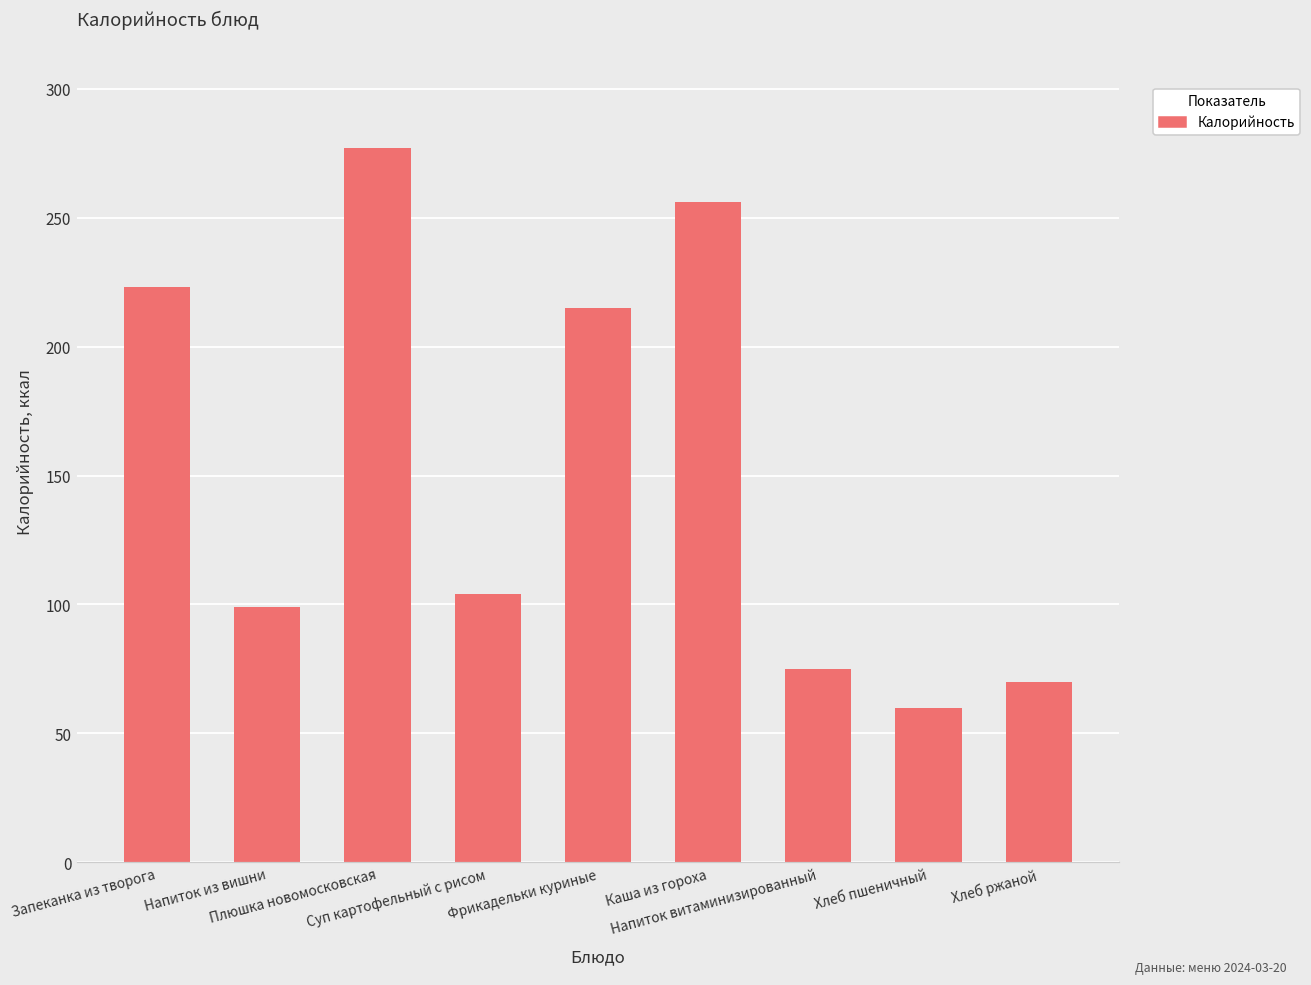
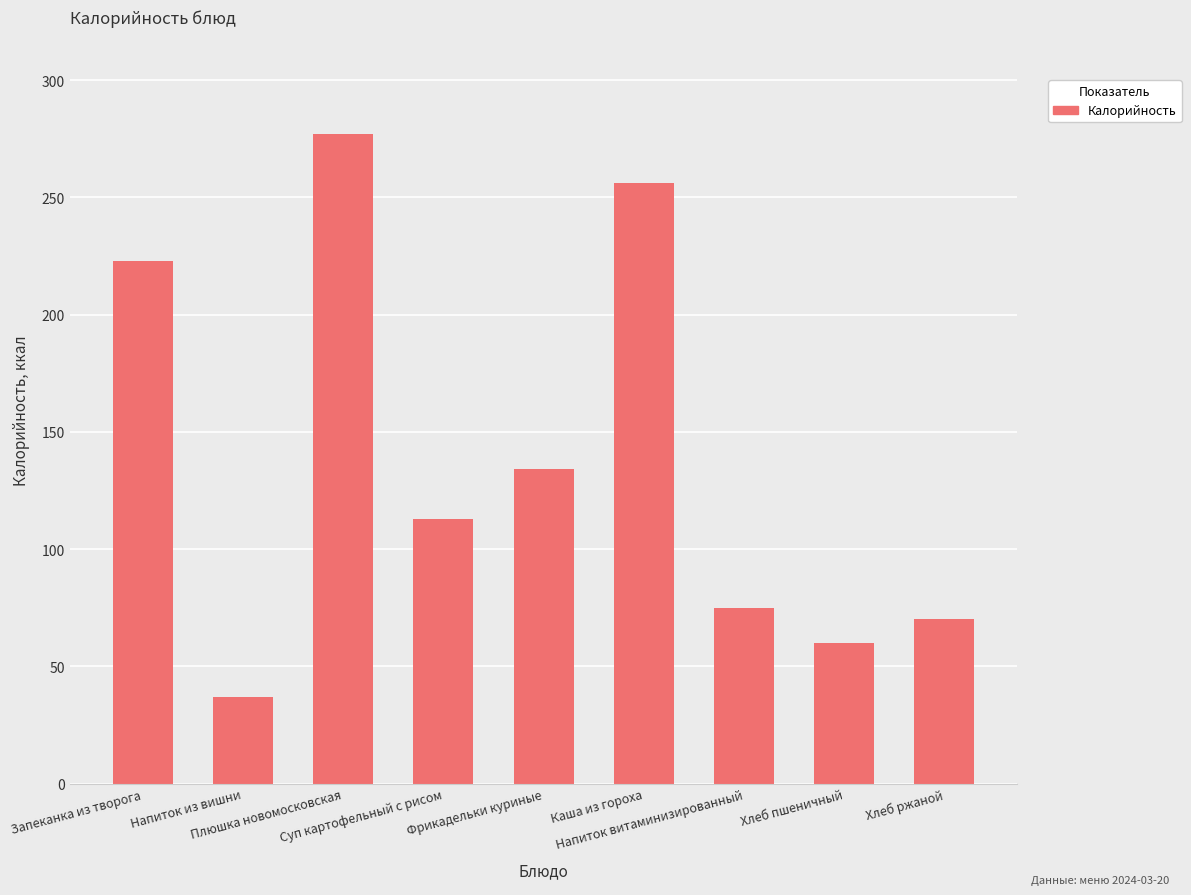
Напиток из вишни: 99 -> 37
Суп картофельный с рисом: 104 -> 113
Фрикадельки куриные: 215 -> 134
